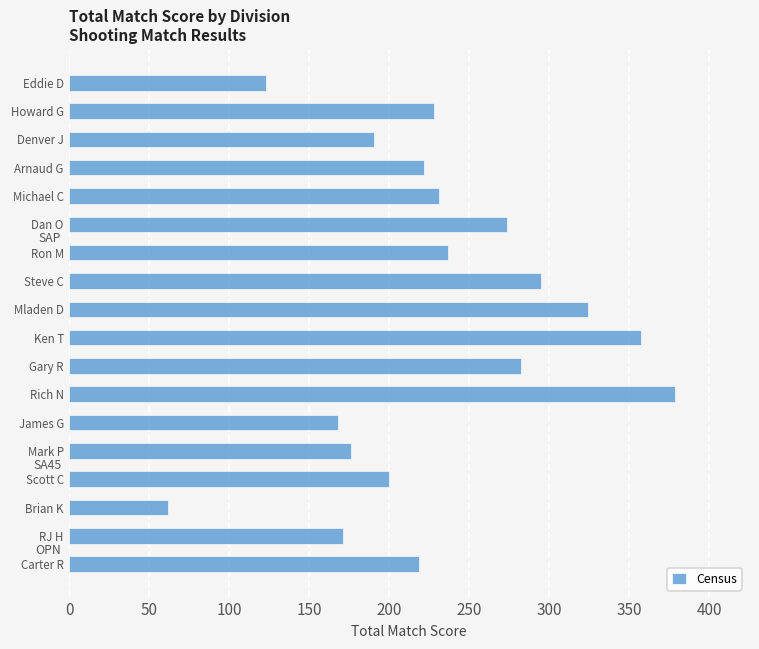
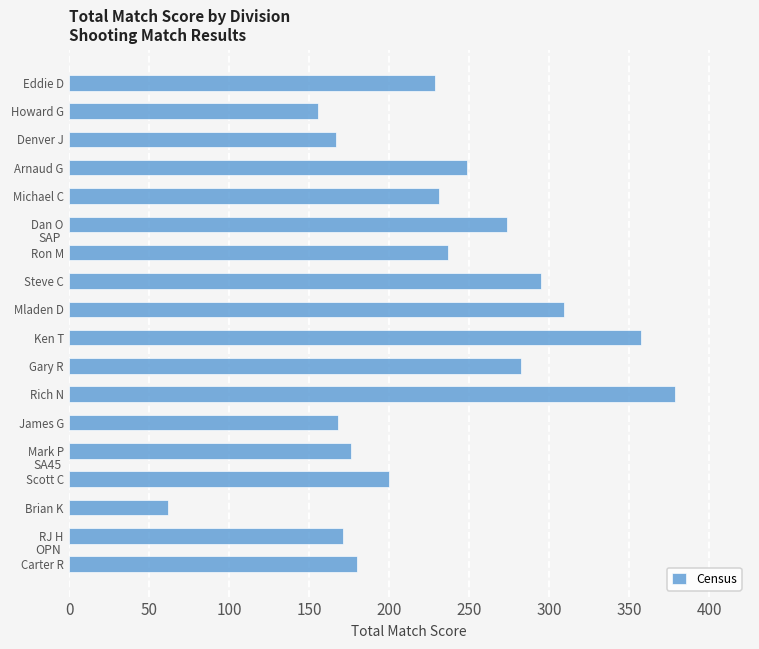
Eddie D: 123 -> 229
Howard G: 228 -> 156
Denver J: 191 -> 167
Arnaud G: 222 -> 249
Mladen D: 324 -> 309
Carter R: 219 -> 180
